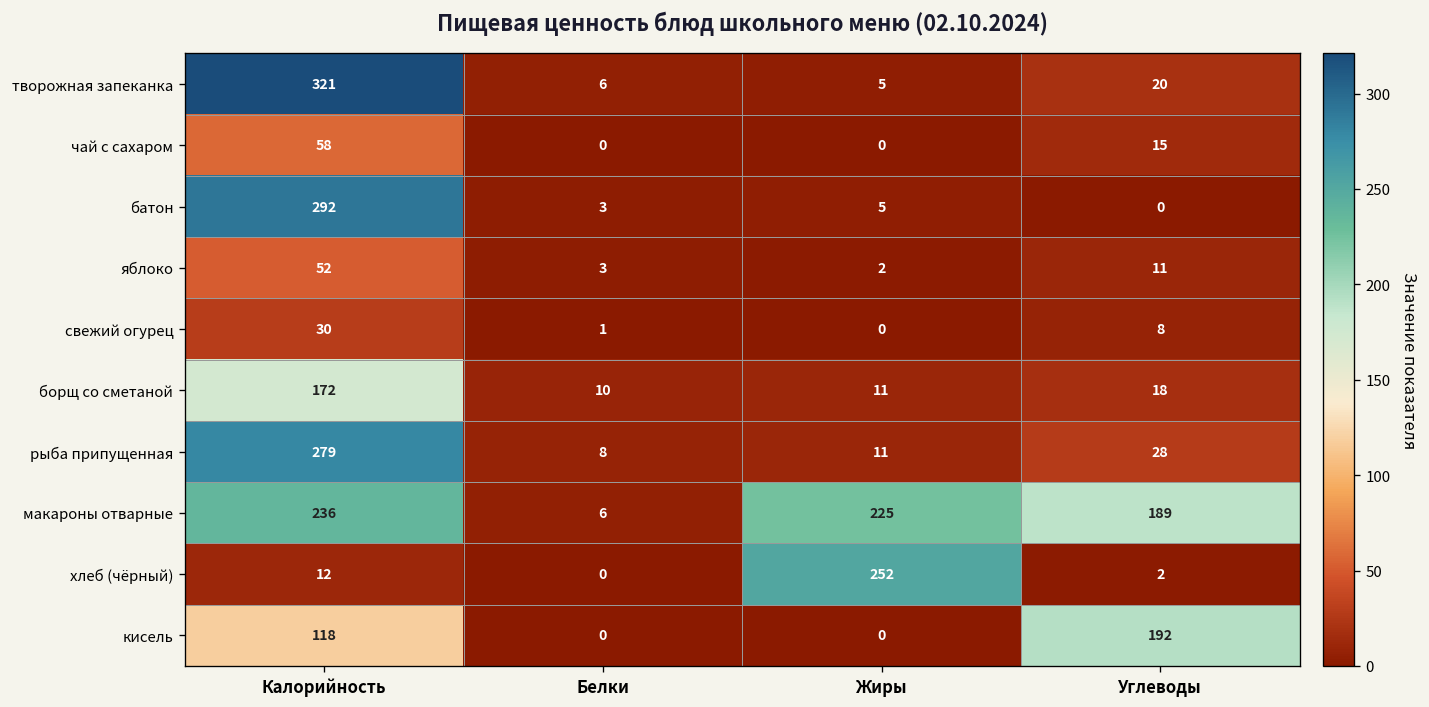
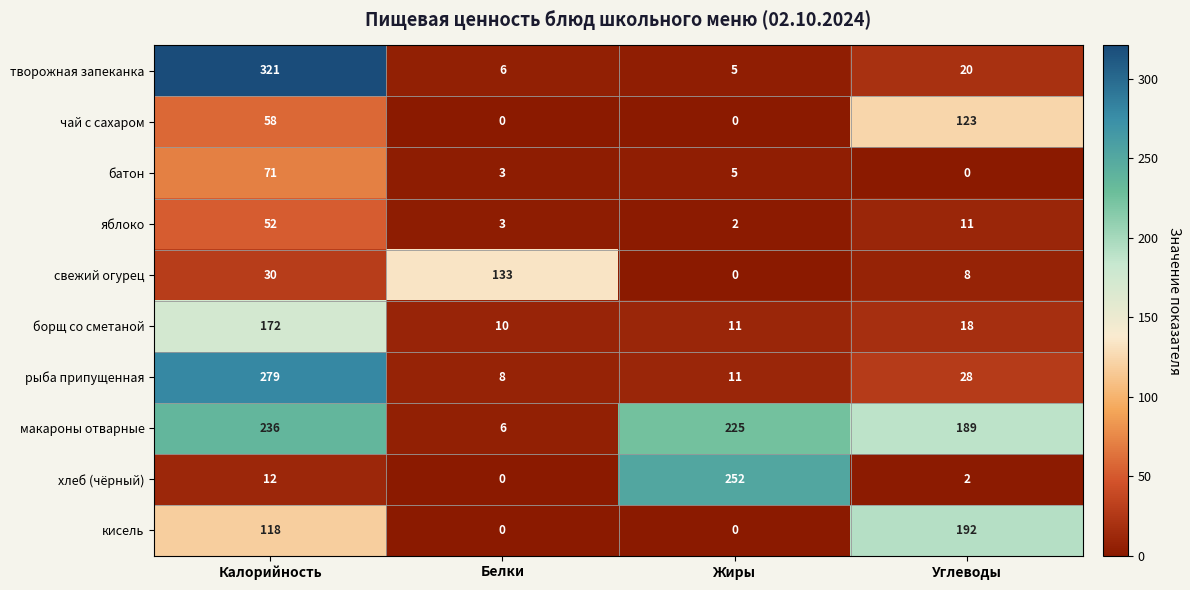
чай с сахаром, Углеводы: 15 -> 123
батон, Калорийность: 292 -> 71
свежий огурец, Белки: 1 -> 133
